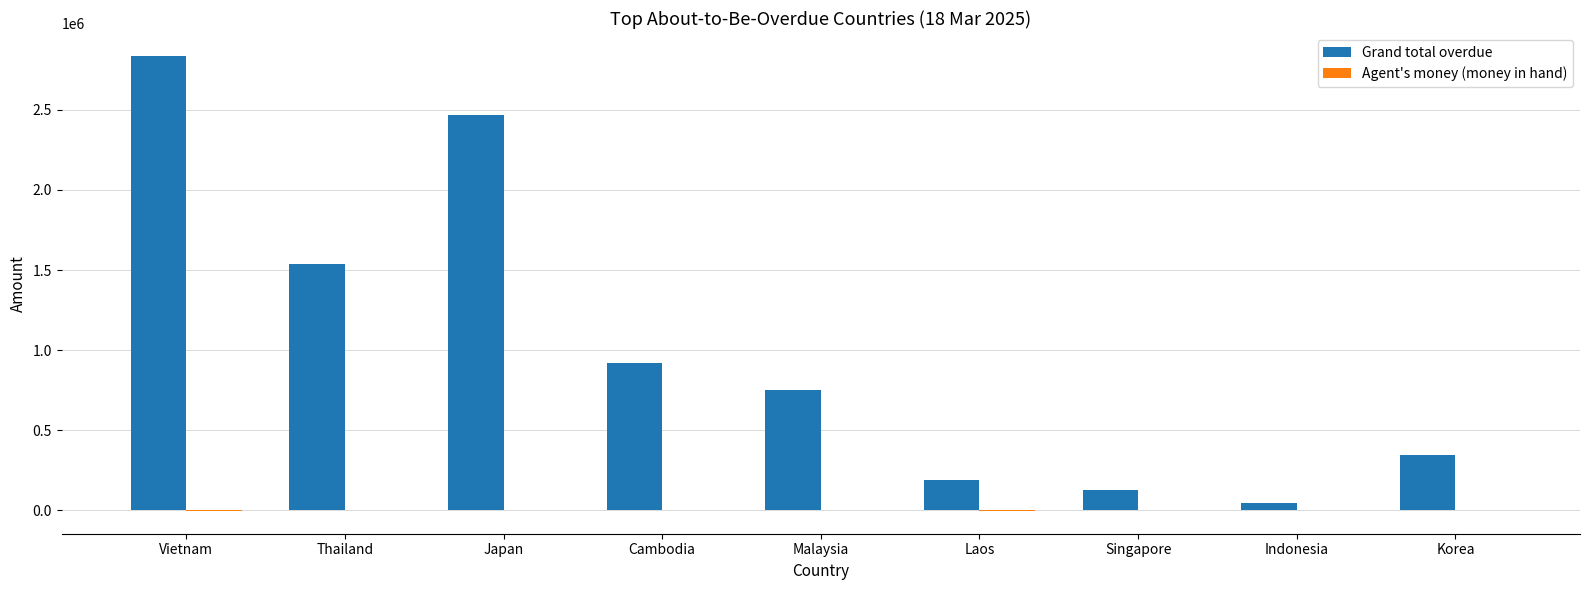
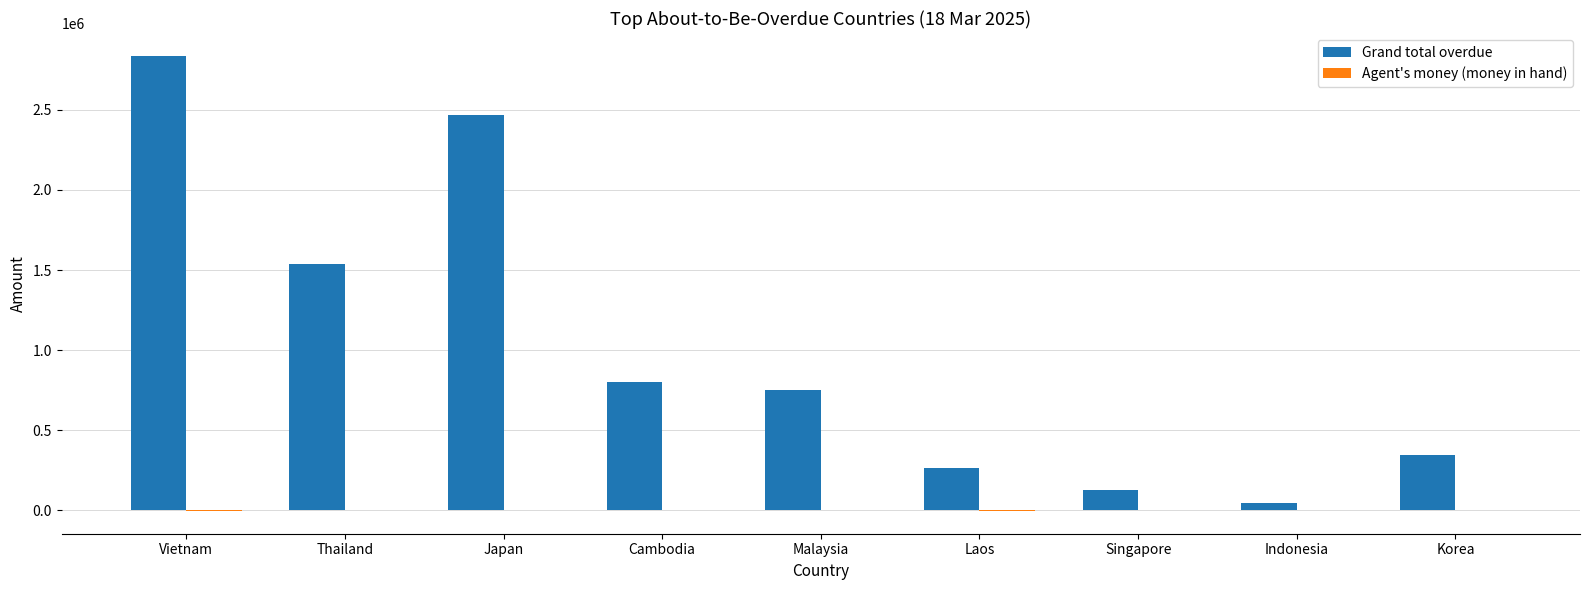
Grand total overdue, Cambodia: 920000 -> 800000
Grand total overdue, Laos: 190000 -> 270000
